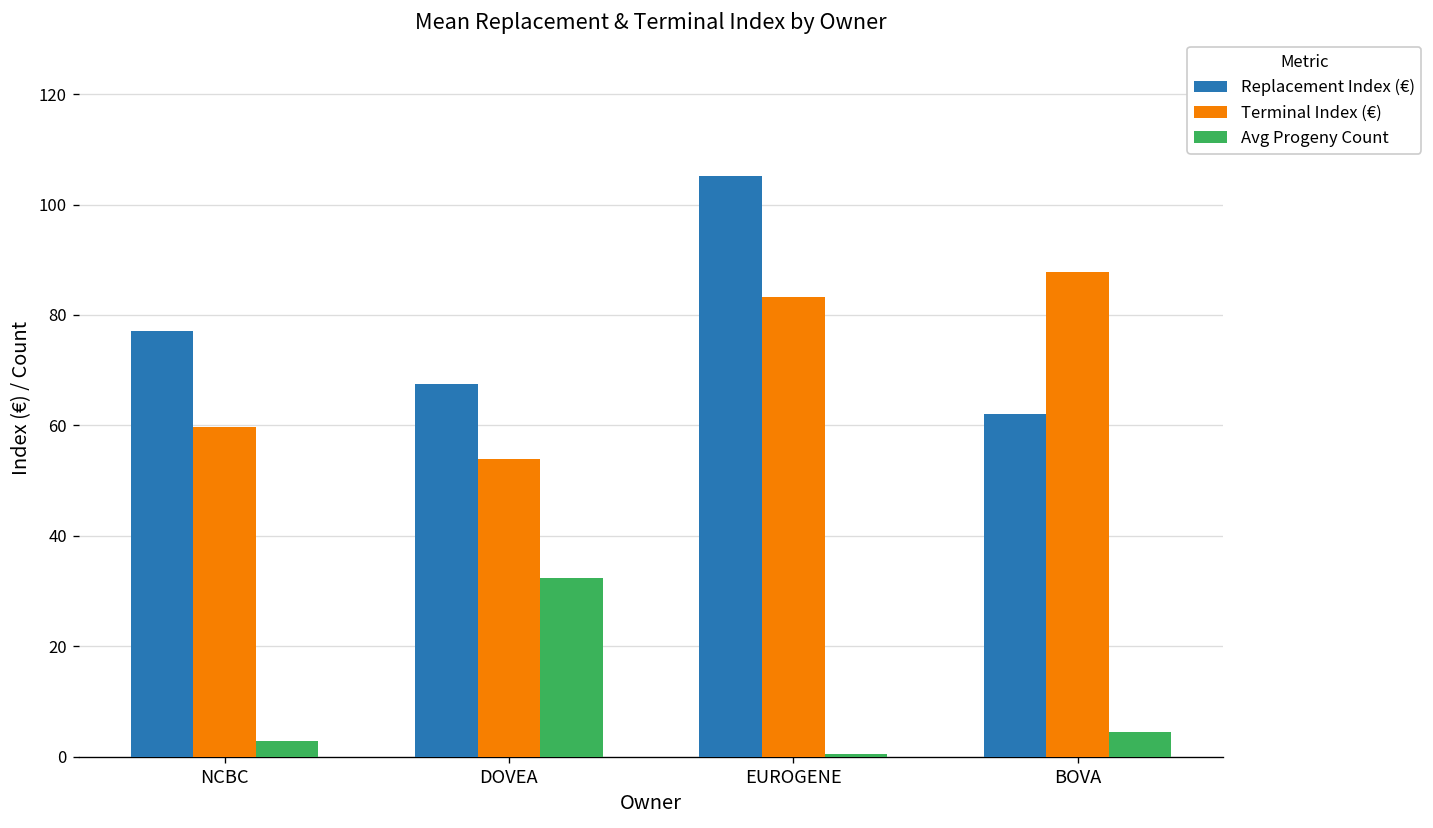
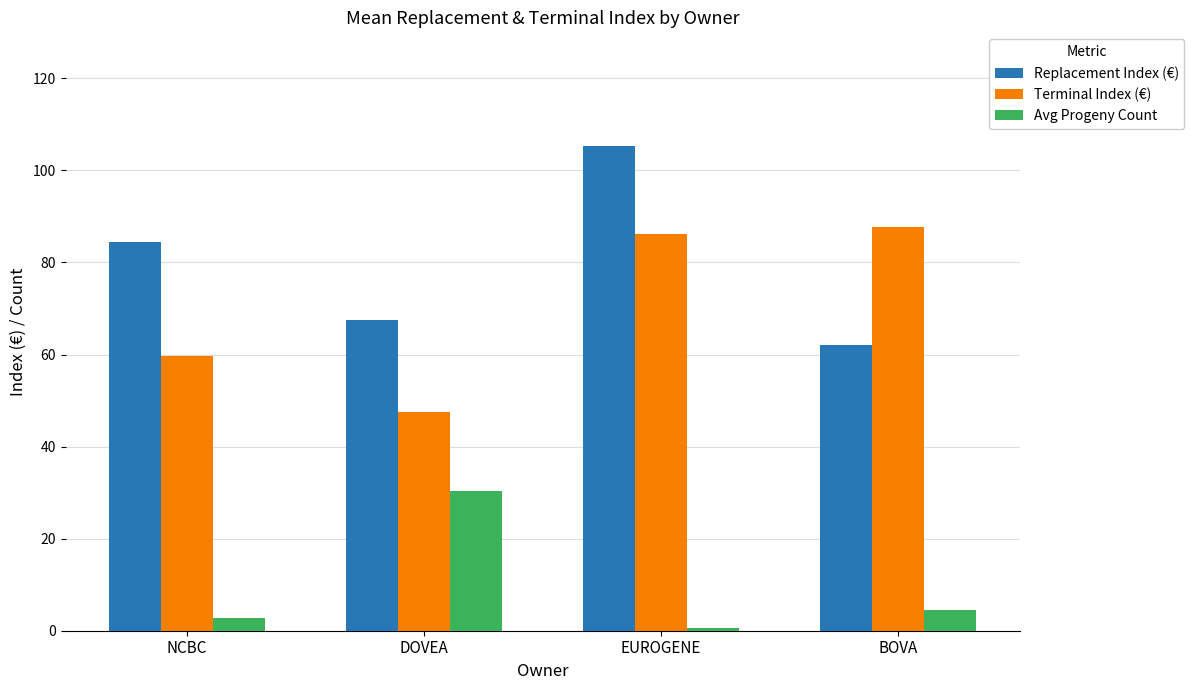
Replacement Index (€), NCBC: 77 -> 85
Terminal Index (€), DOVEA: 54 -> 48
Avg Progeny Count, DOVEA: 32 -> 30
Terminal Index (€), EUROGENE: 83 -> 86
